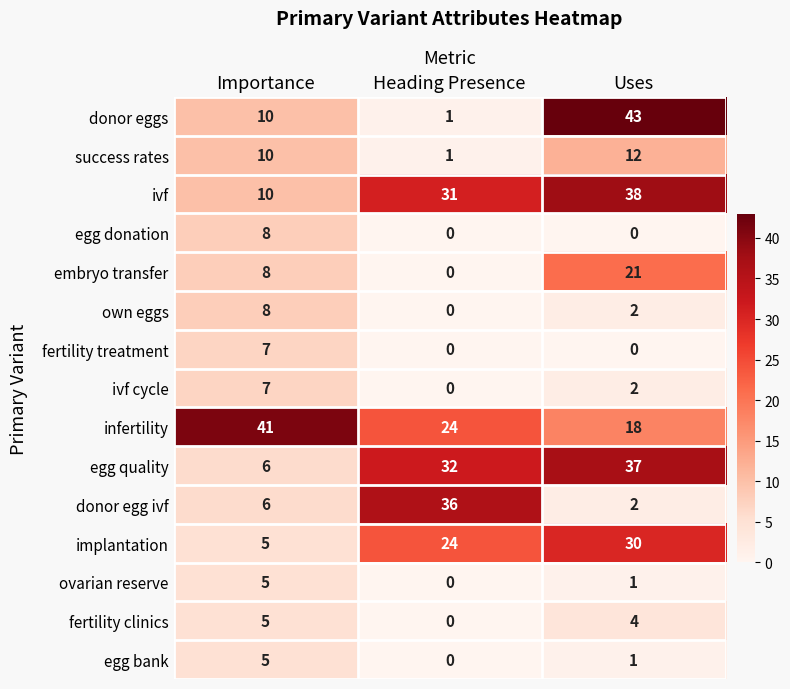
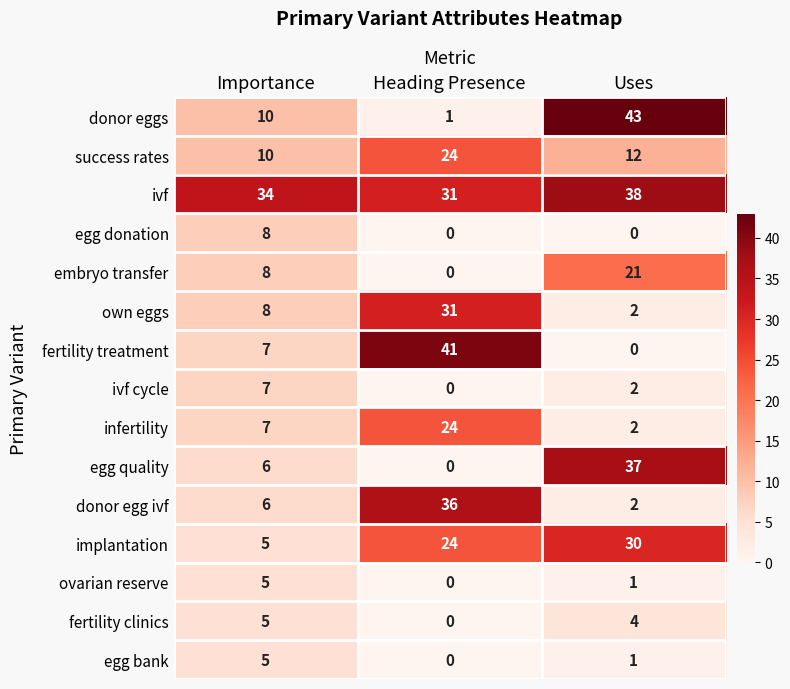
success rates, Heading Presence: 1 -> 24
ivf, Importance: 10 -> 34
own eggs, Heading Presence: 0 -> 31
fertility treatment, Heading Presence: 0 -> 41
infertility, Importance: 41 -> 7
infertility, Uses: 18 -> 2
egg quality, Heading Presence: 32 -> 0
